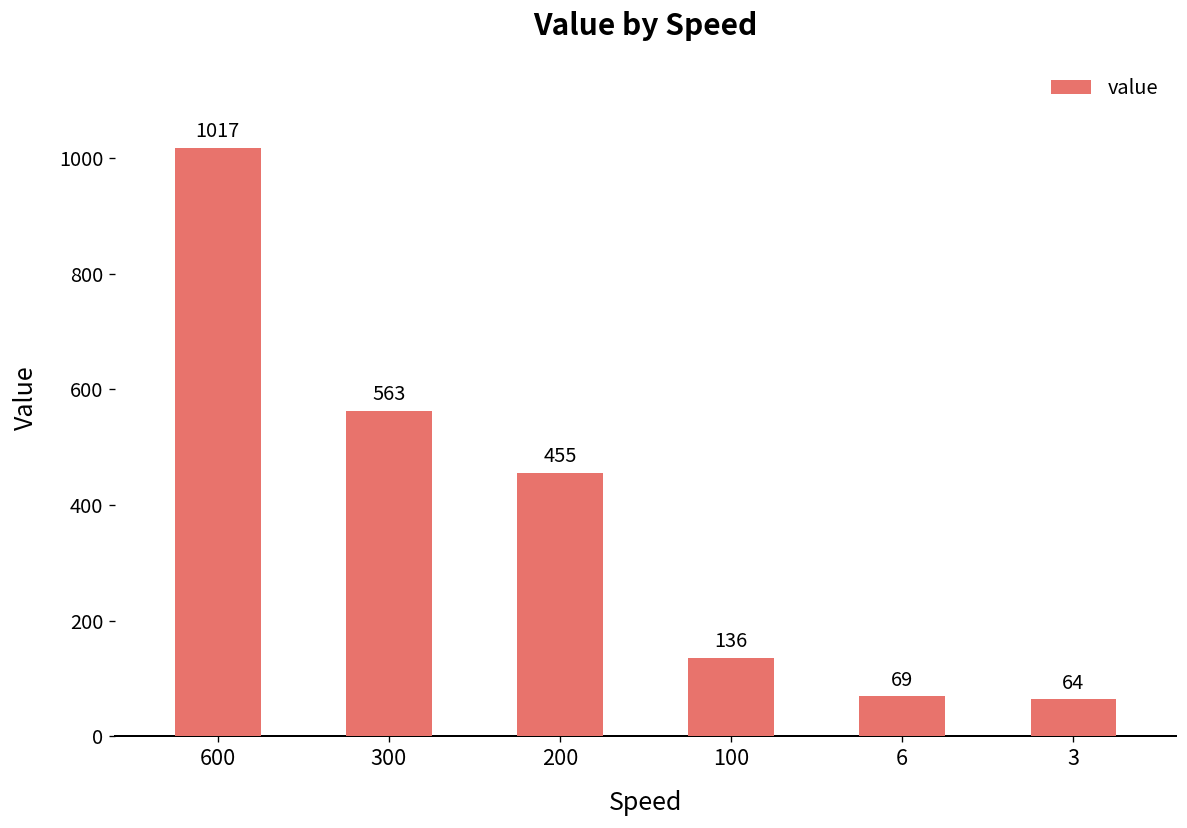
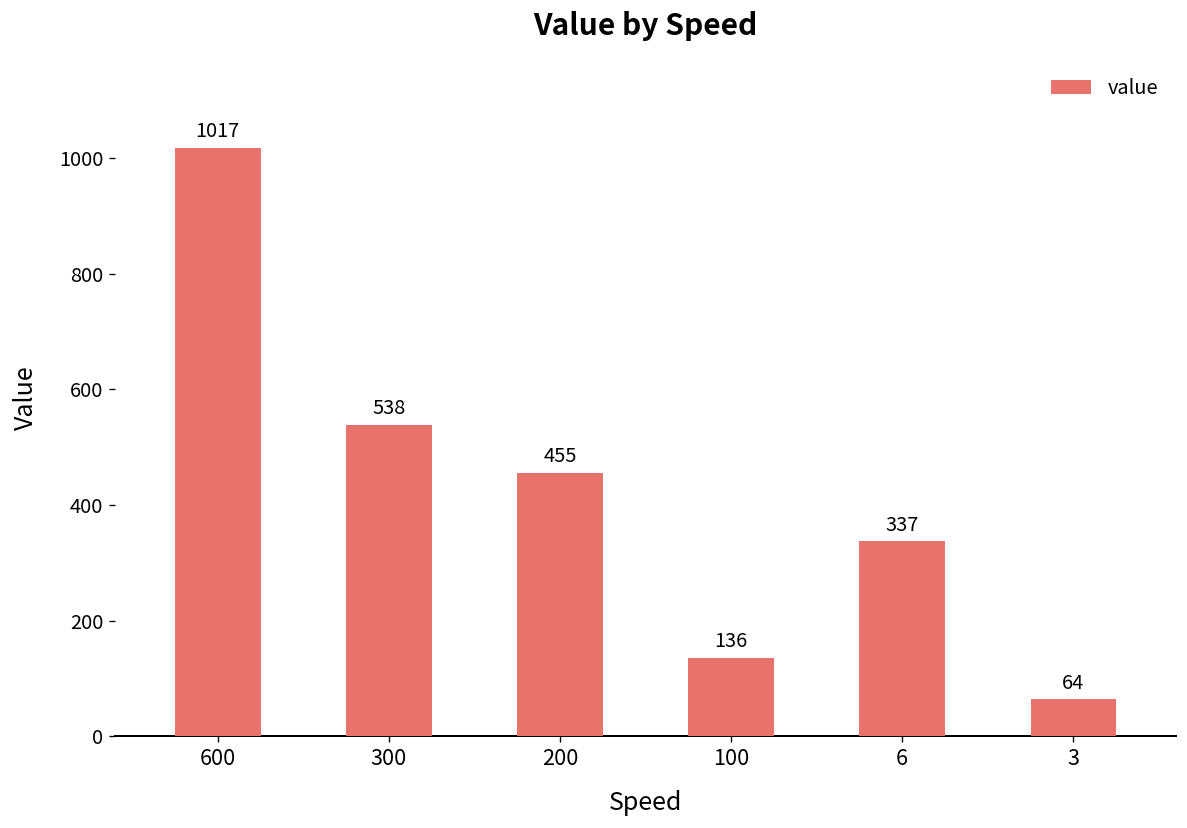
300: 563 -> 538
6: 69 -> 337
